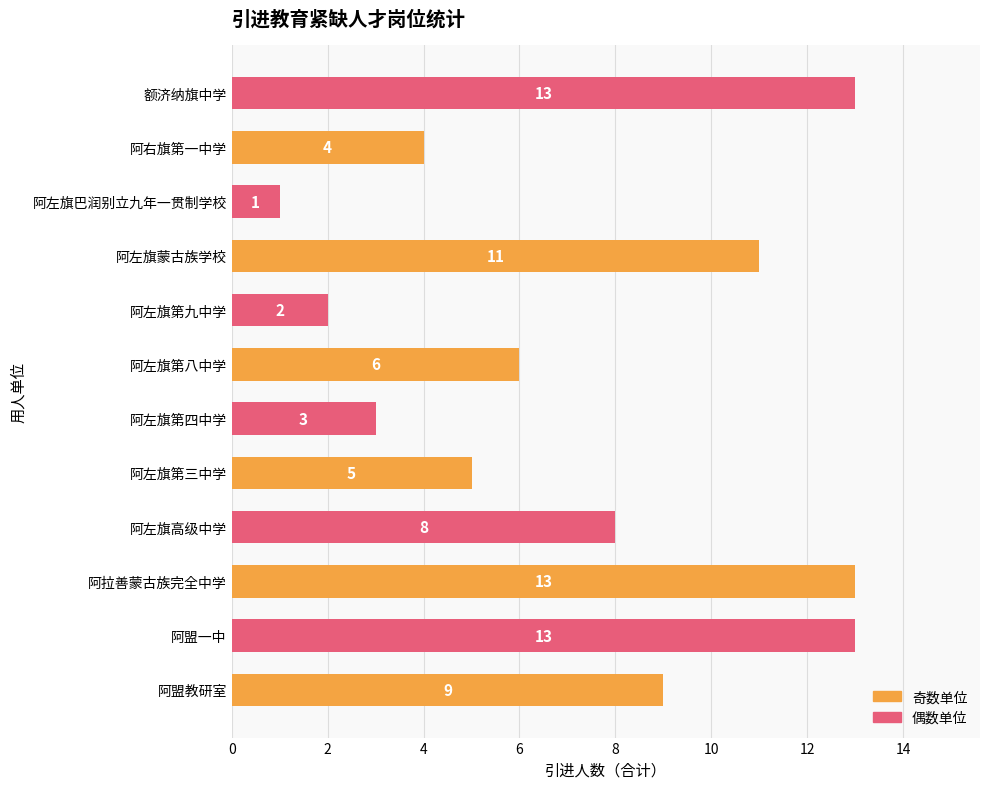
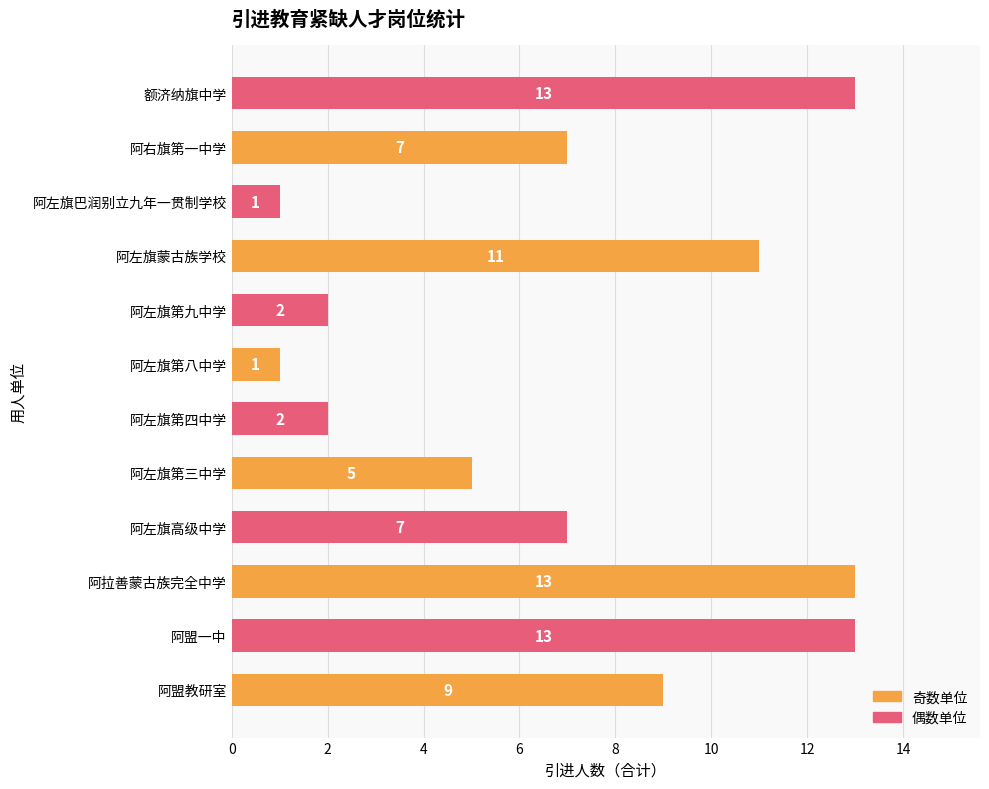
阿右旗第一中学: 4 -> 7
阿左旗第八中学: 6 -> 1
阿左旗第四中学: 3 -> 2
阿左旗高级中学: 8 -> 7
